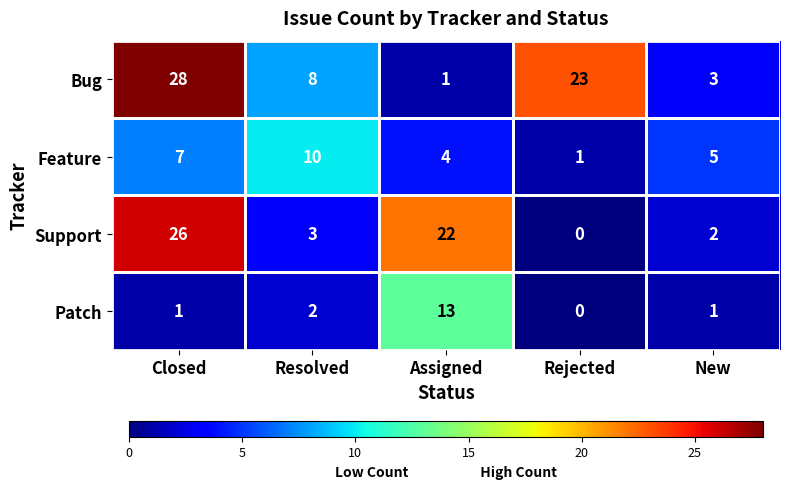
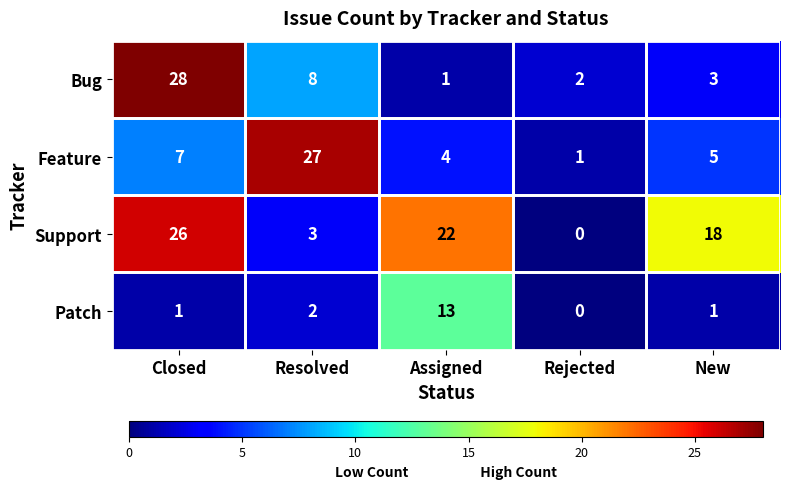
Bug, Rejected: 23 -> 2
Feature, Resolved: 10 -> 27
Support, New: 2 -> 18
